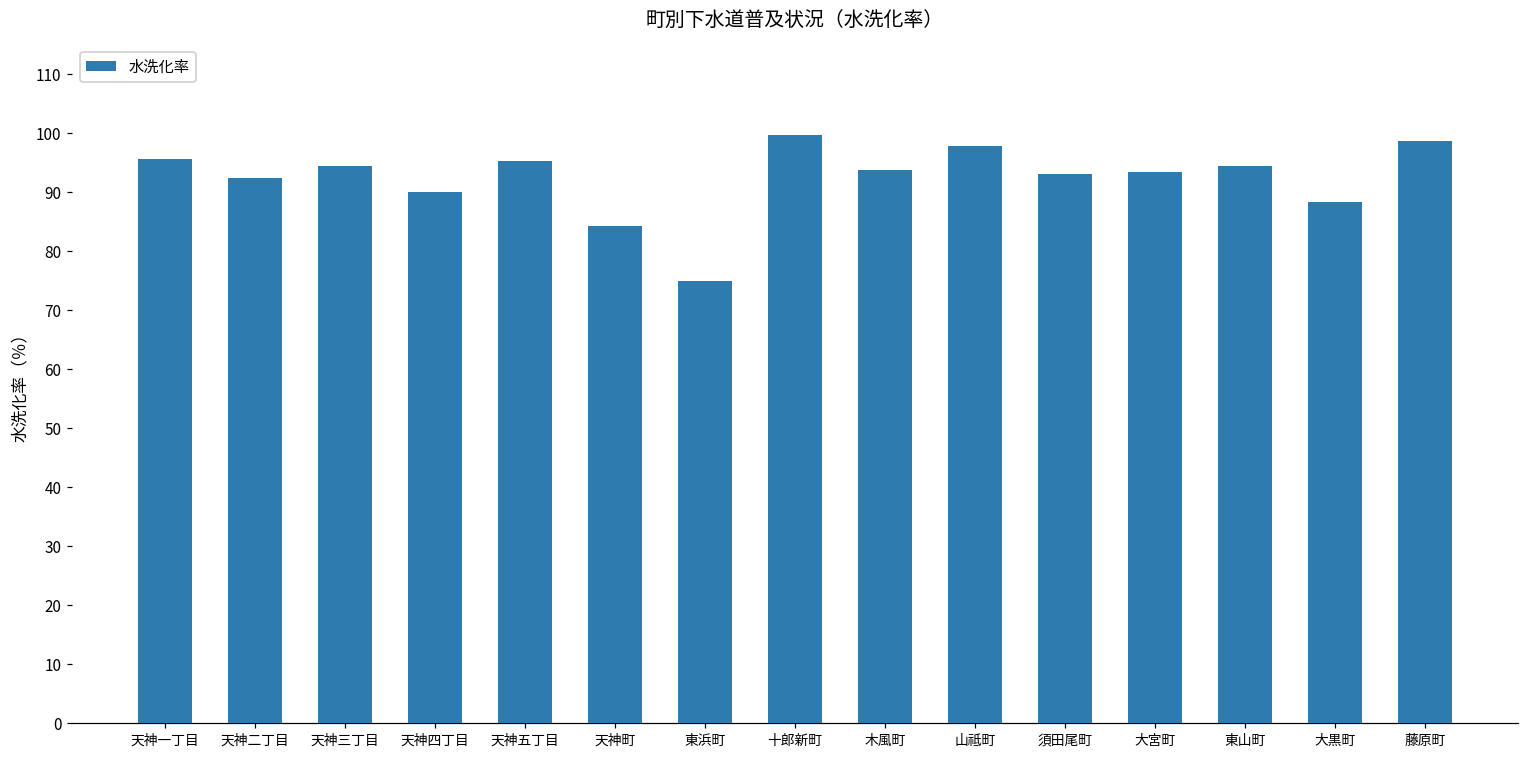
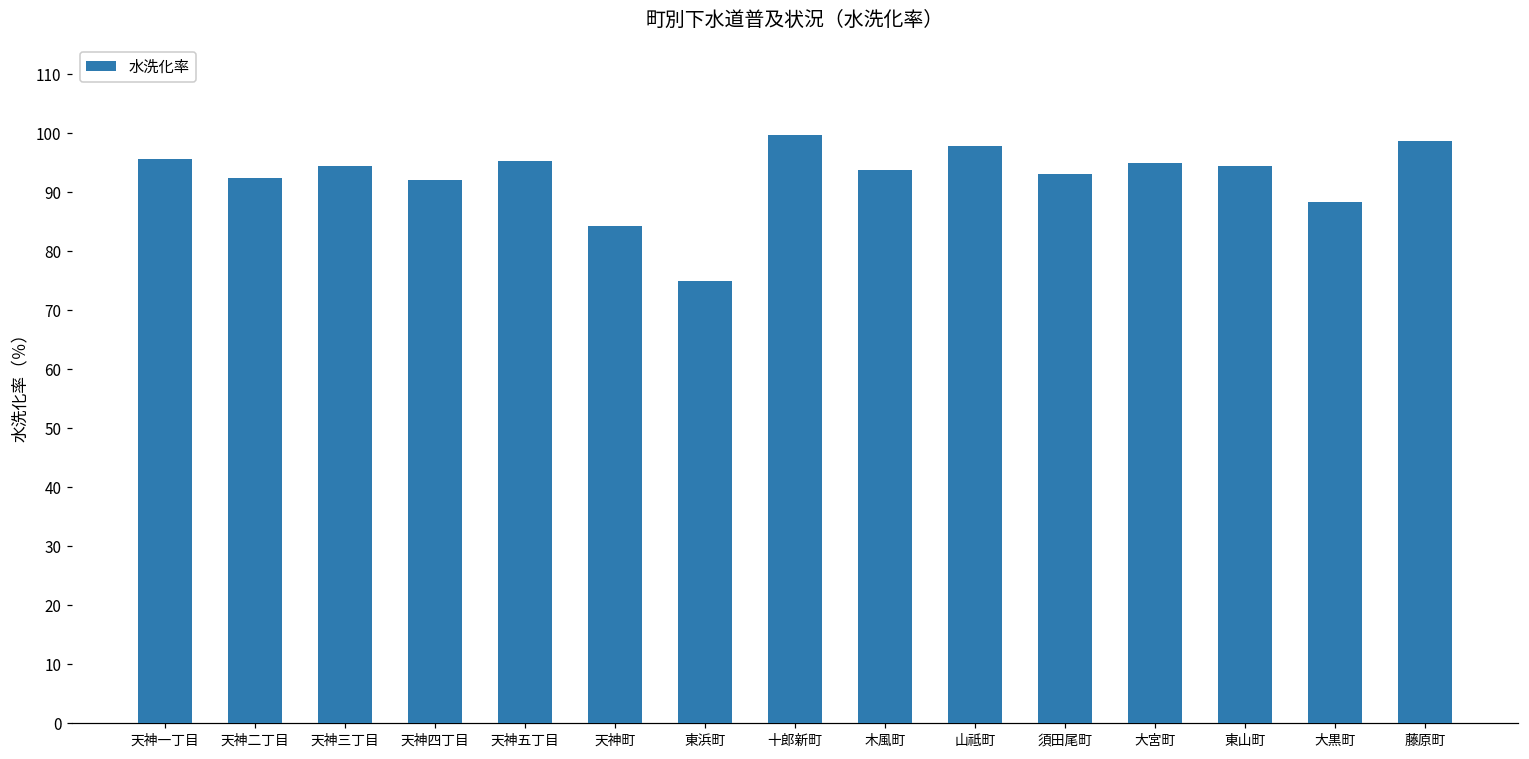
天神四丁目: 90 -> 92
大宮町: 93 -> 95
